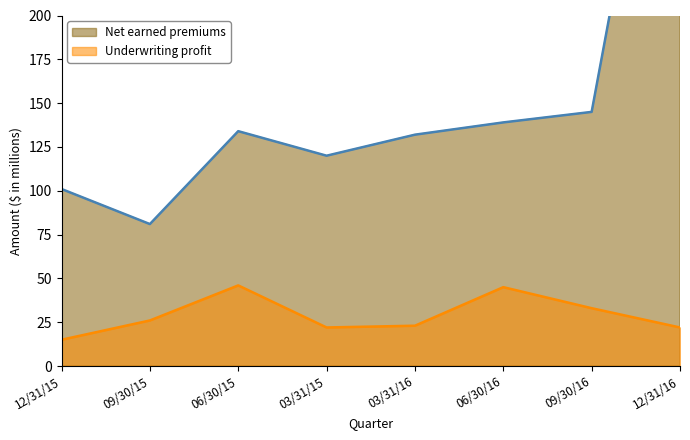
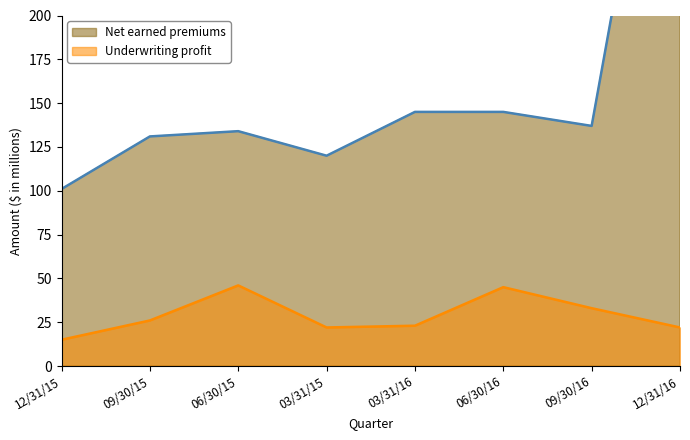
Net earned premiums, 09/30/15: 81 -> 131
Net earned premiums, 03/31/16: 132 -> 145
Net earned premiums, 06/30/16: 139 -> 145
Net earned premiums, 09/30/16: 145 -> 137
